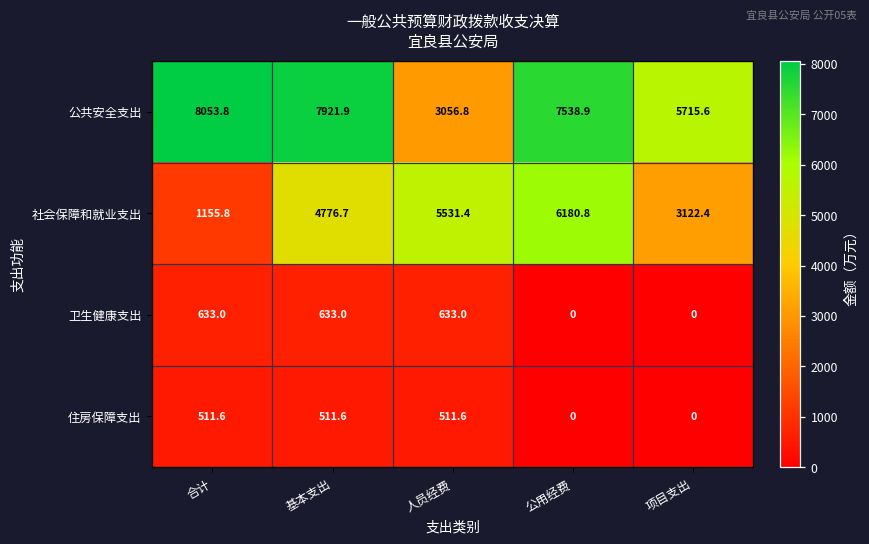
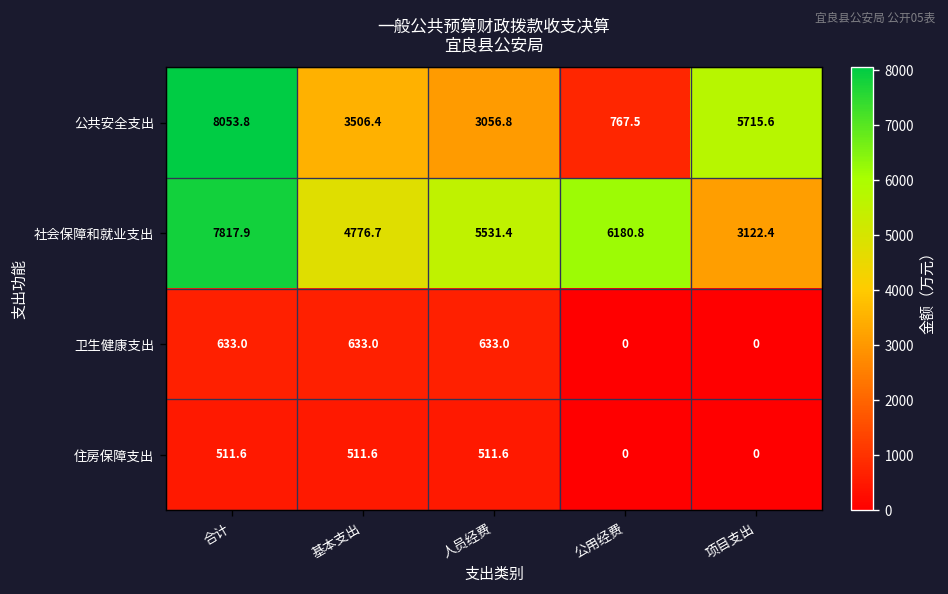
公共安全支出, 基本支出: 7921.9 -> 3506.4
公共安全支出, 公用经费: 7538.9 -> 767.5
社会保障和就业支出, 合计: 1155.8 -> 7817.9
